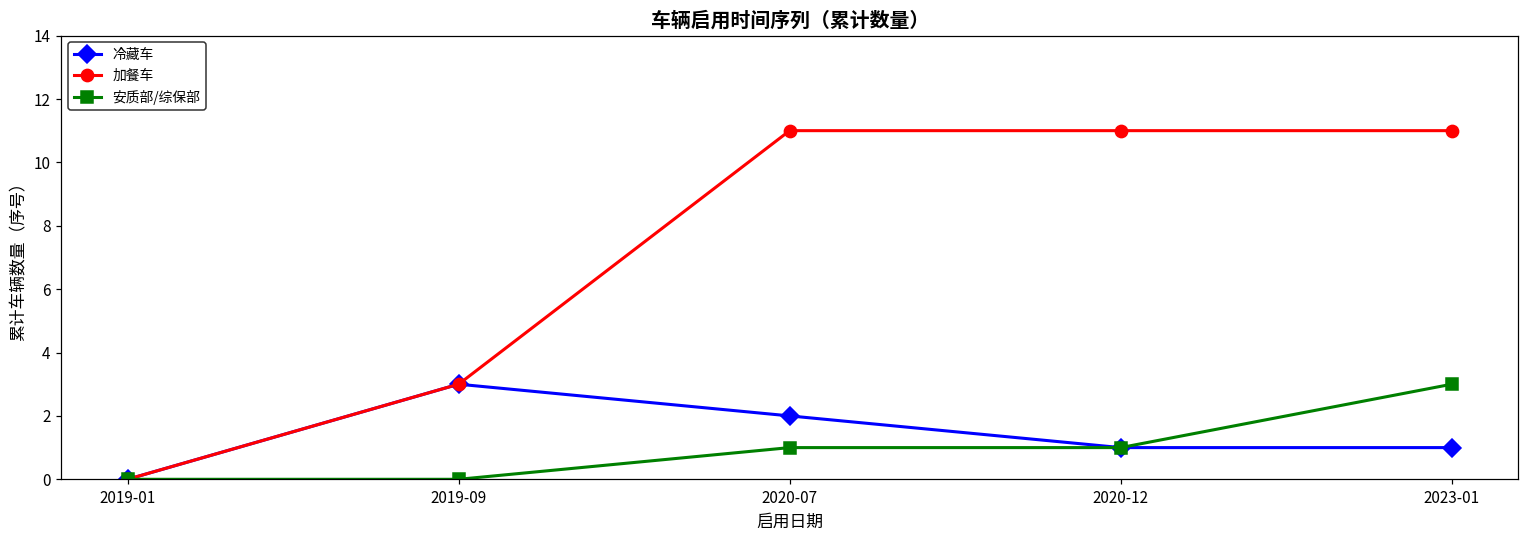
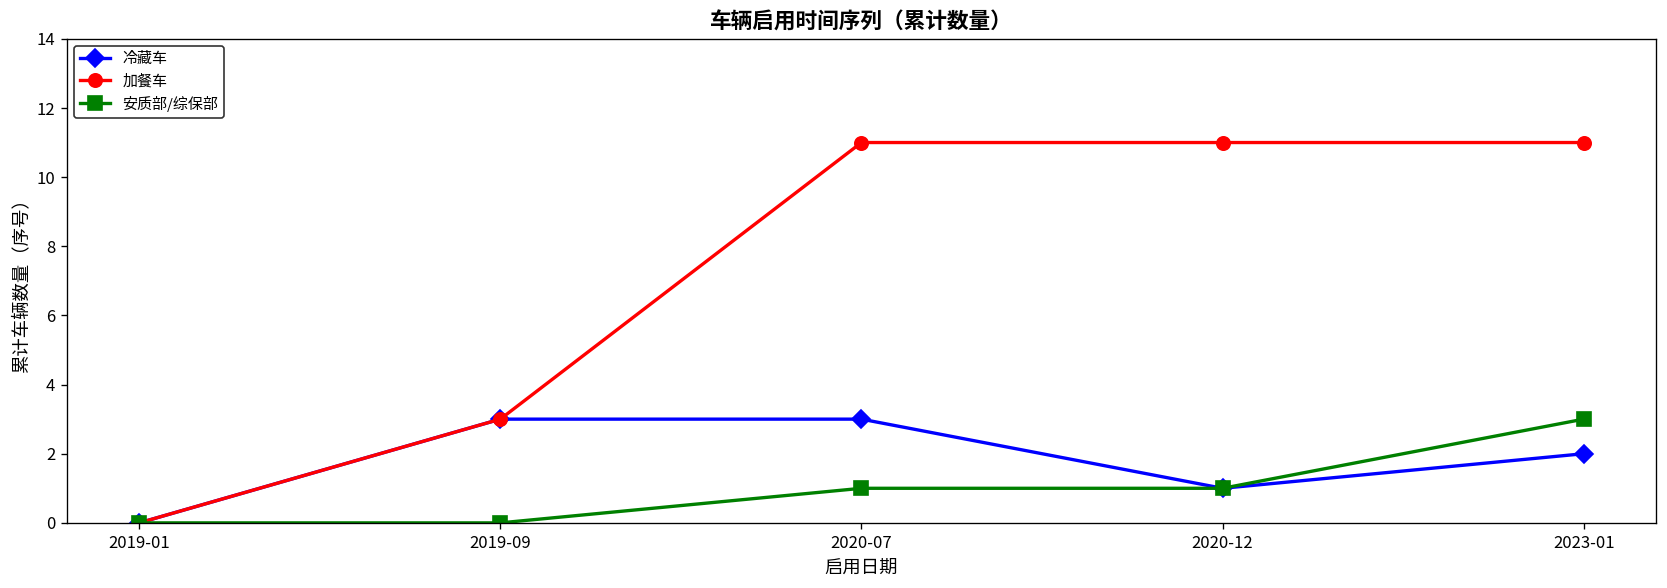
冷藏车, 2020-07: 2 -> 3
冷藏车, 2023-01: 1 -> 2
